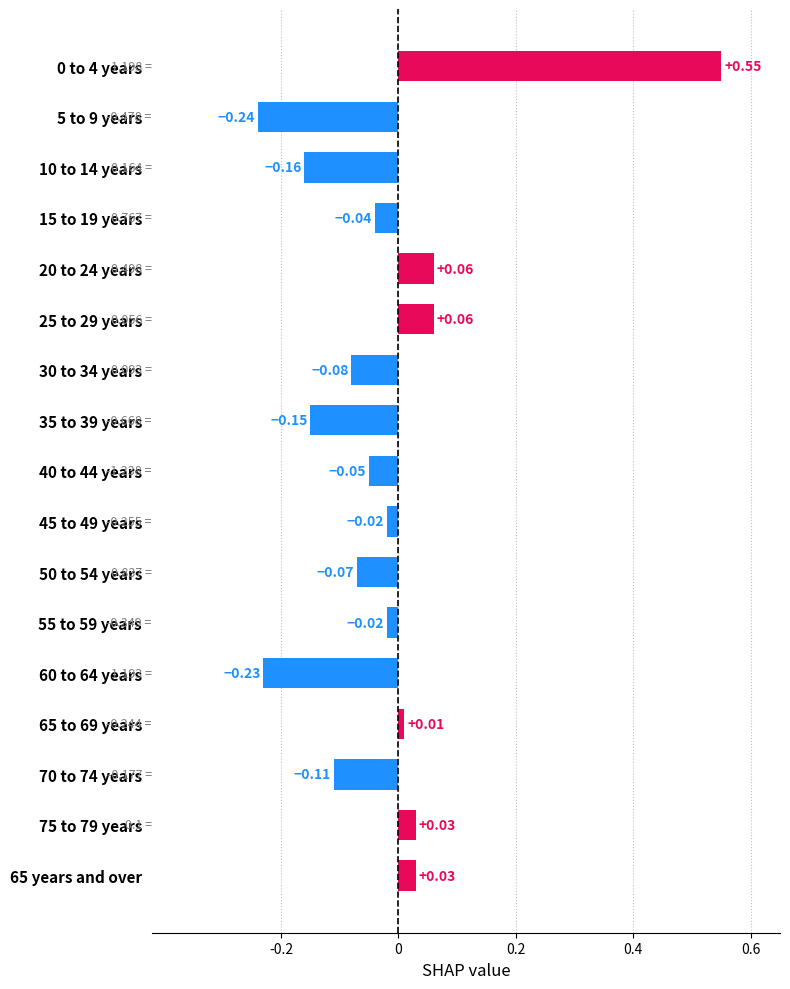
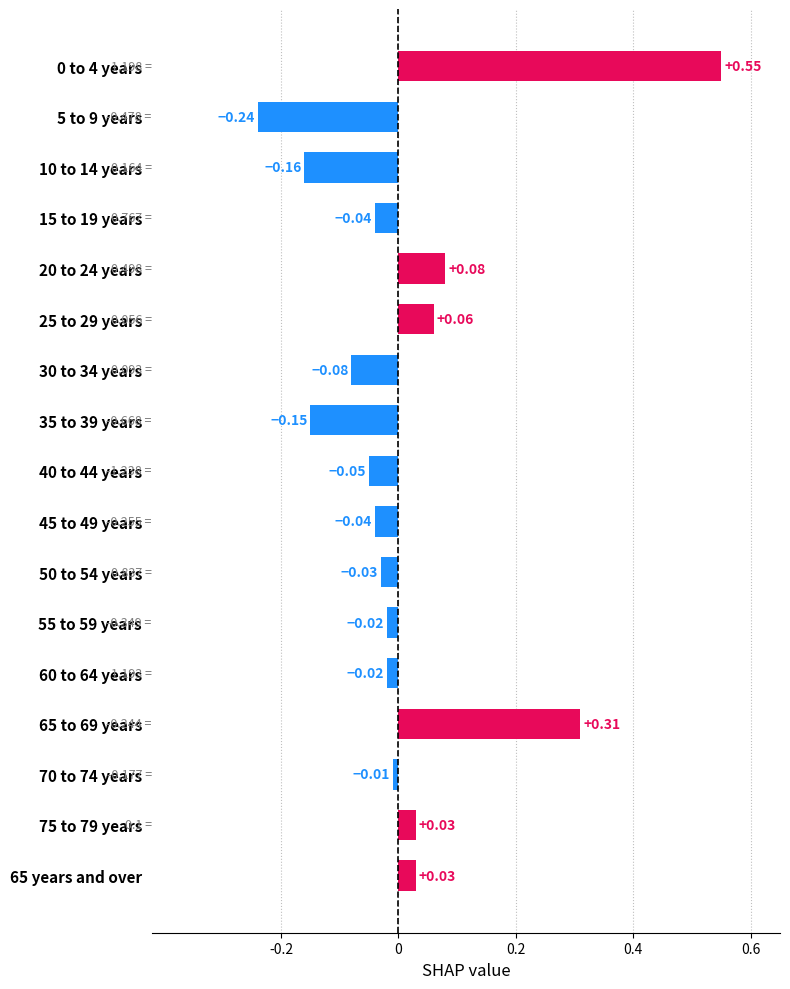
20 to 24 years: +0.06 -> +0.08
45 to 49 years: -0.02 -> -0.04
50 to 54 years: -0.07 -> -0.03
60 to 64 years: -0.23 -> -0.02
65 to 69 years: +0.01 -> +0.31
70 to 74 years: -0.11 -> -0.01
